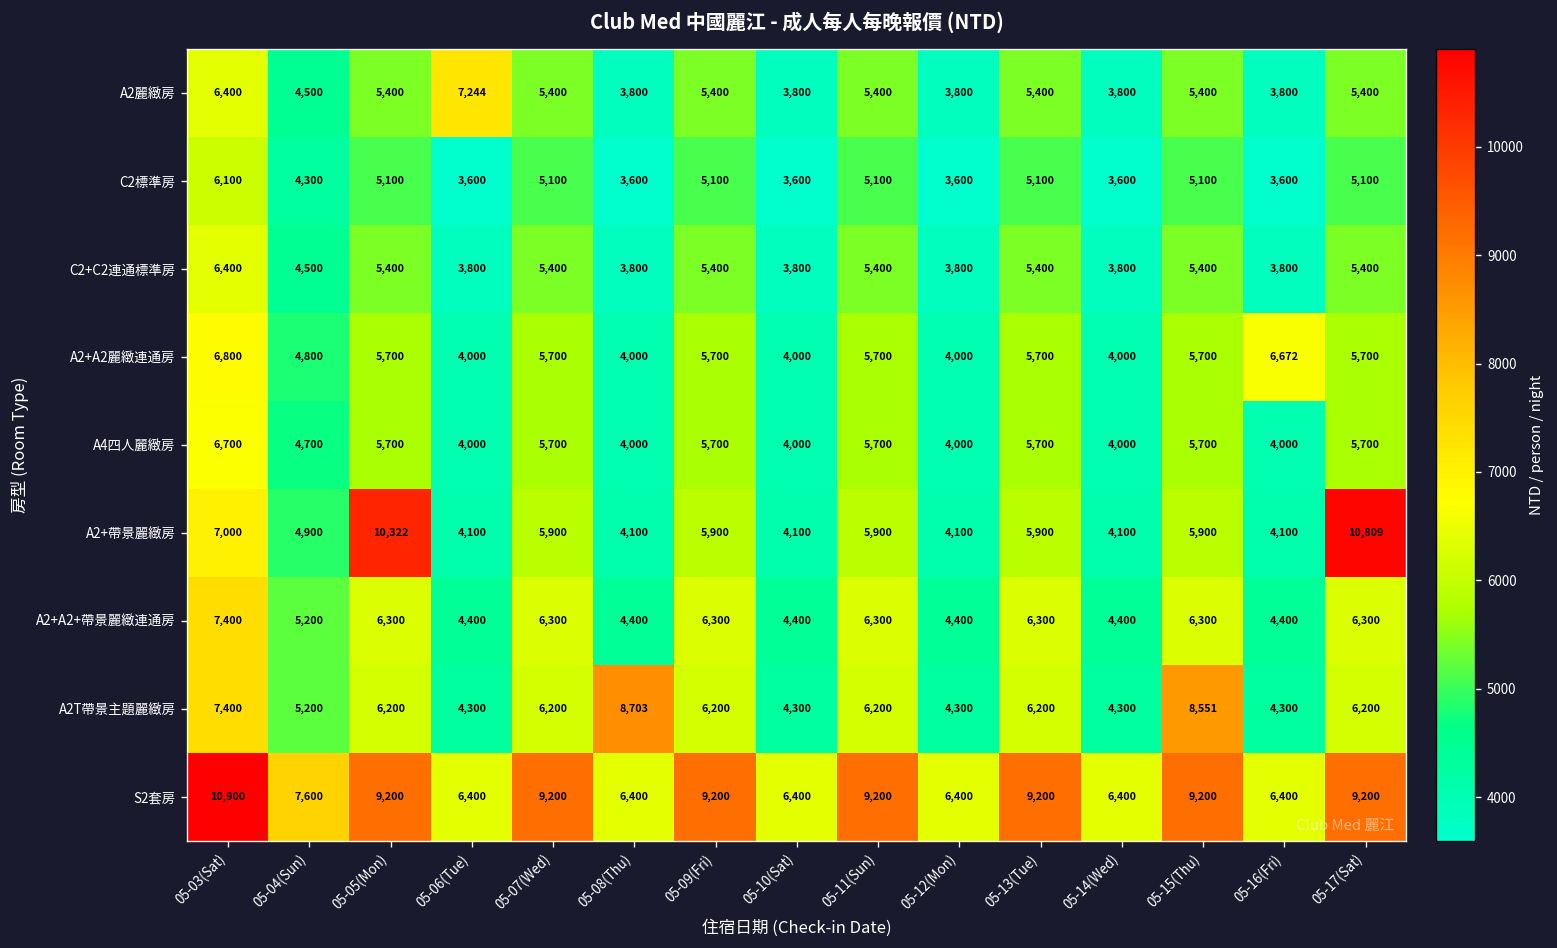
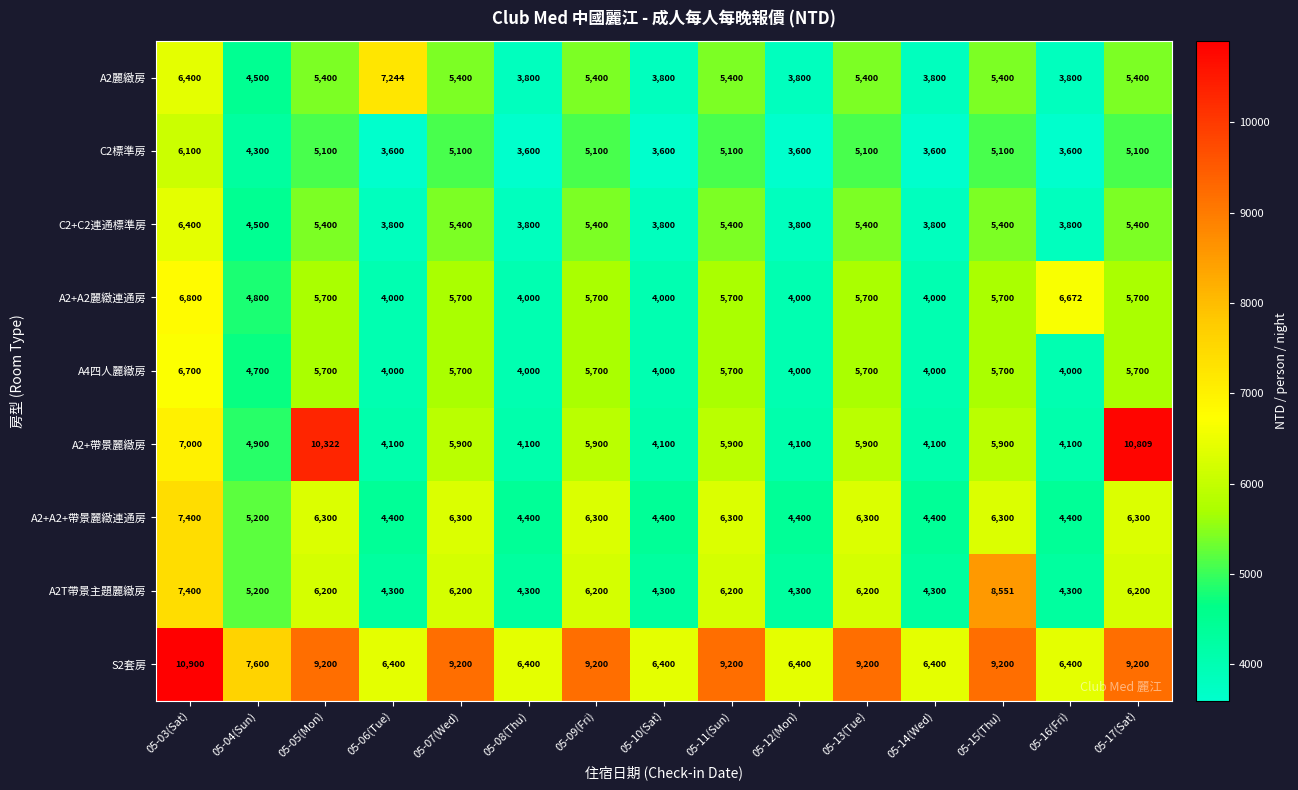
A2T帶景主題麗緻房, 05-08(Thu): 8,703 -> 4,300
